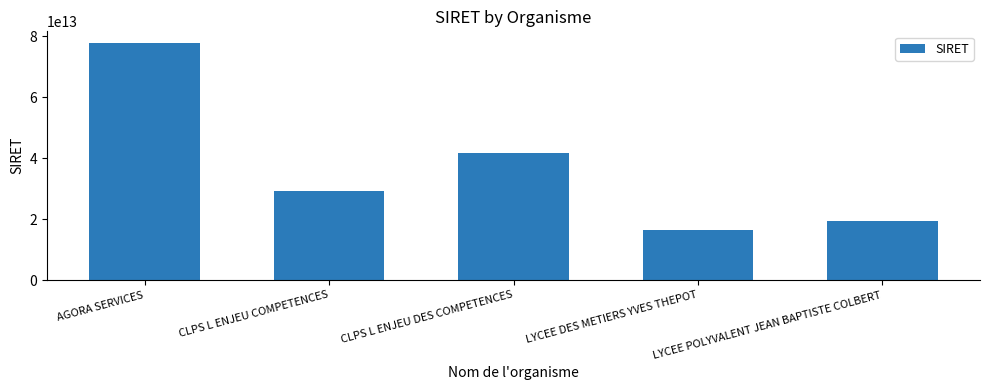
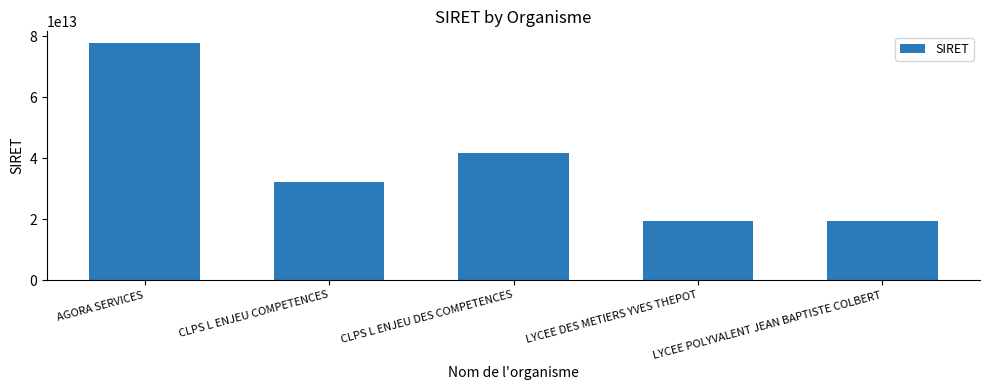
CLPS L ENJEU COMPETENCES: 29000000000000 -> 32000000000000
LYCEE DES METIERS YVES THEPOT: 16000000000000 -> 19000000000000
